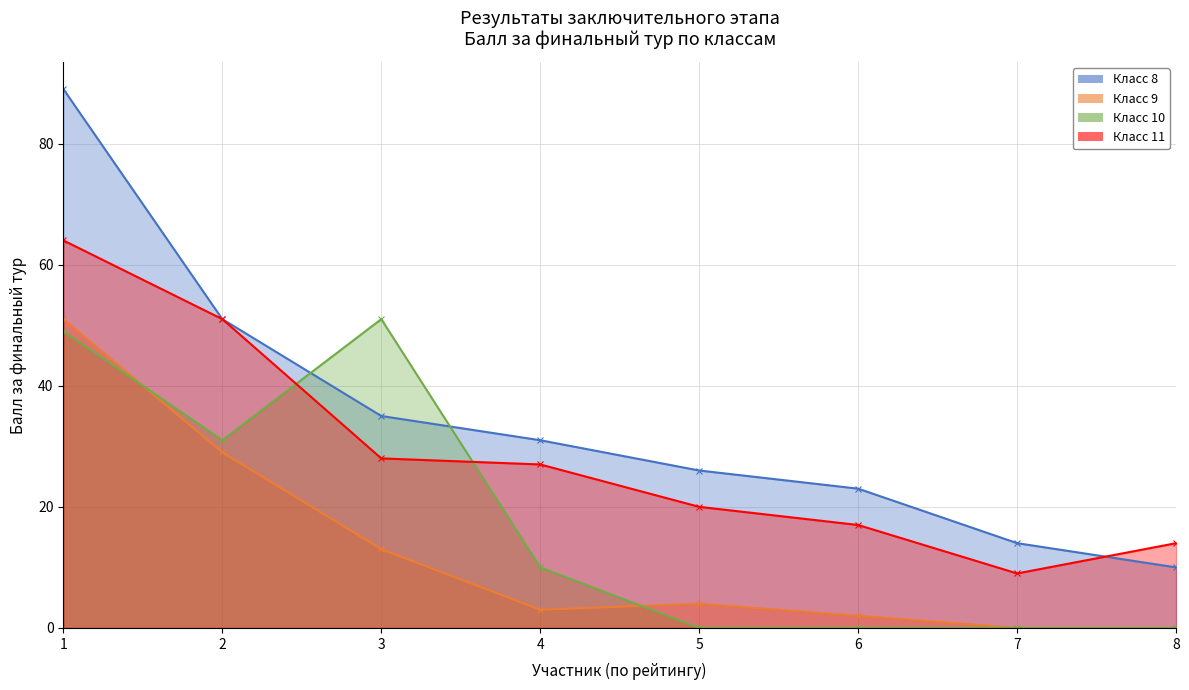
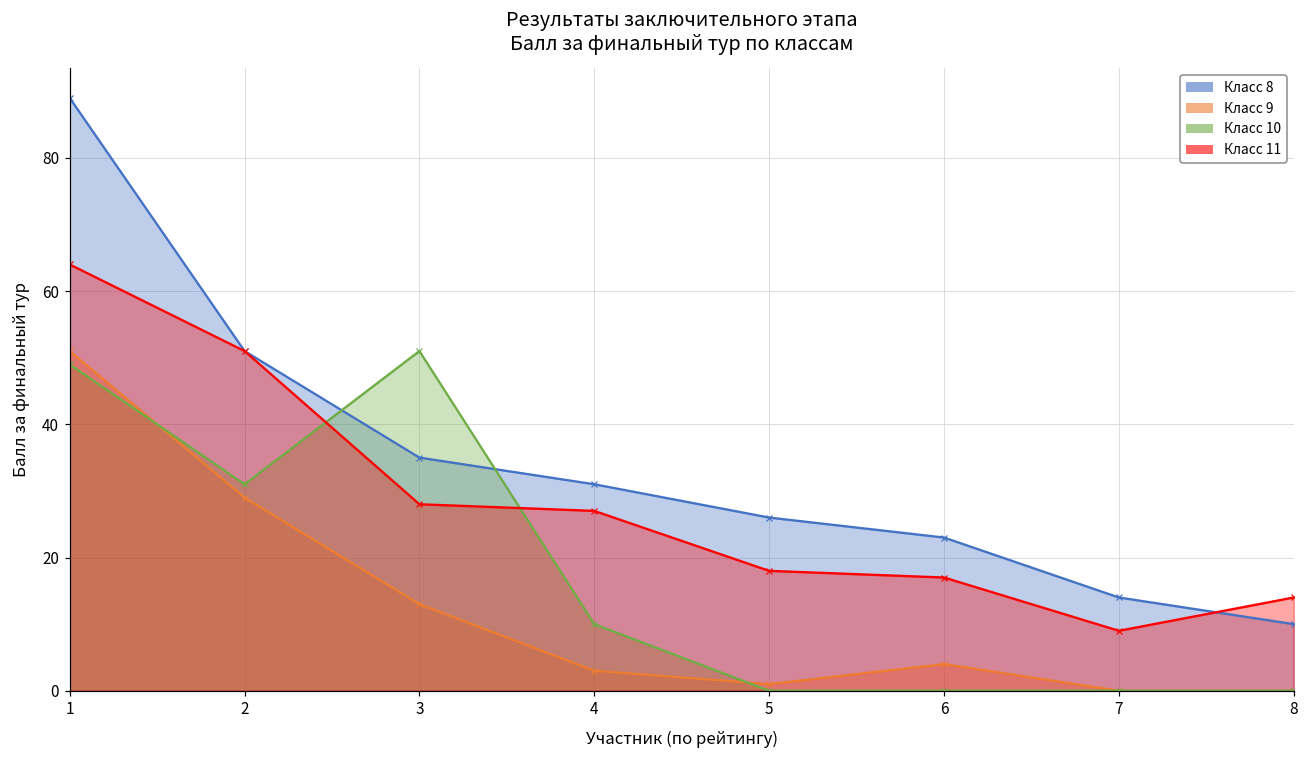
Класс 9, 5: 4 -> 1
Класс 11, 5: 20 -> 18
Класс 9, 6: 2 -> 4
